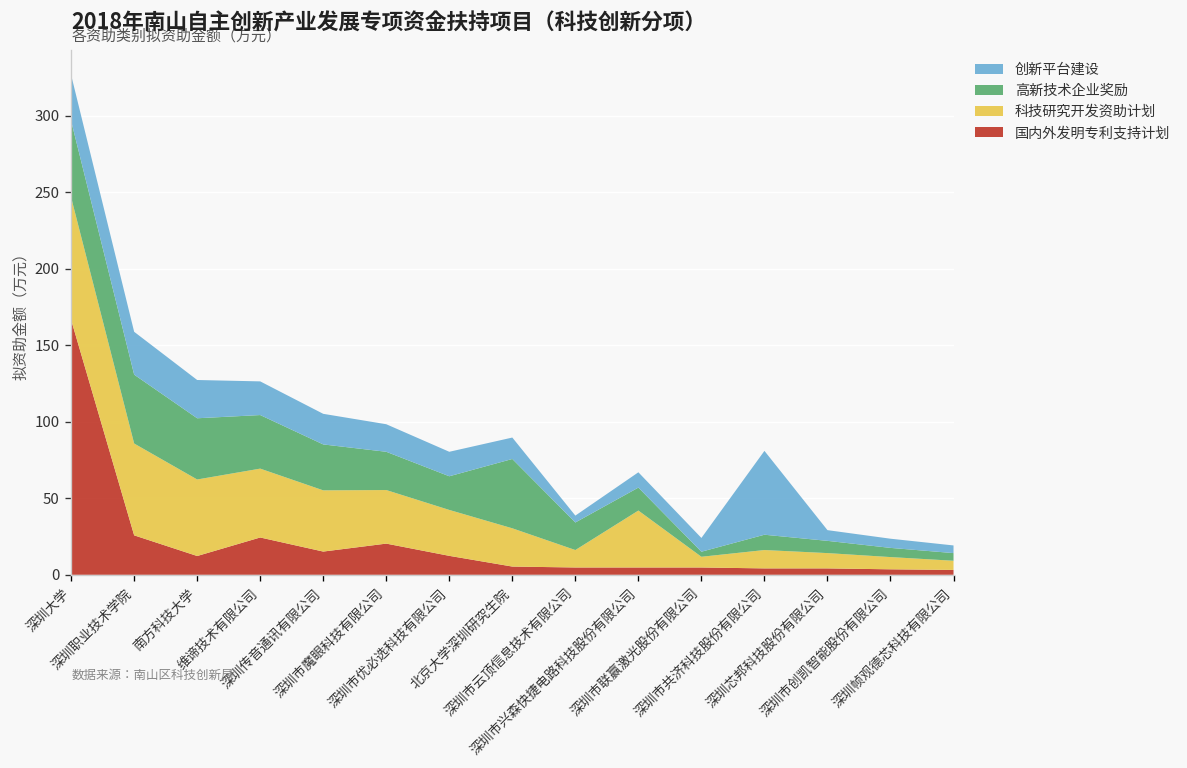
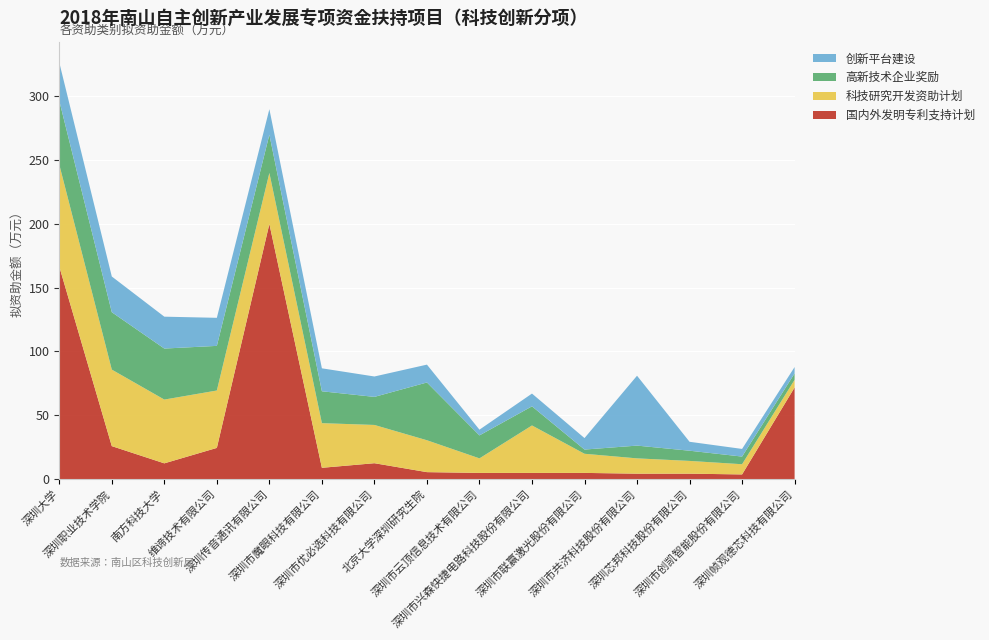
国内外发明专利支持计划, 深圳传音通讯有限公司: 15 -> 200
国内外发明专利支持计划, 深圳市魔眼科技有限公司: 20 -> 9
科技研究开发资助计划, 深圳市联赢激光股份有限公司: 7 -> 15
国内外发明专利支持计划, 深圳帧观德芯科技有限公司: 3 -> 72
